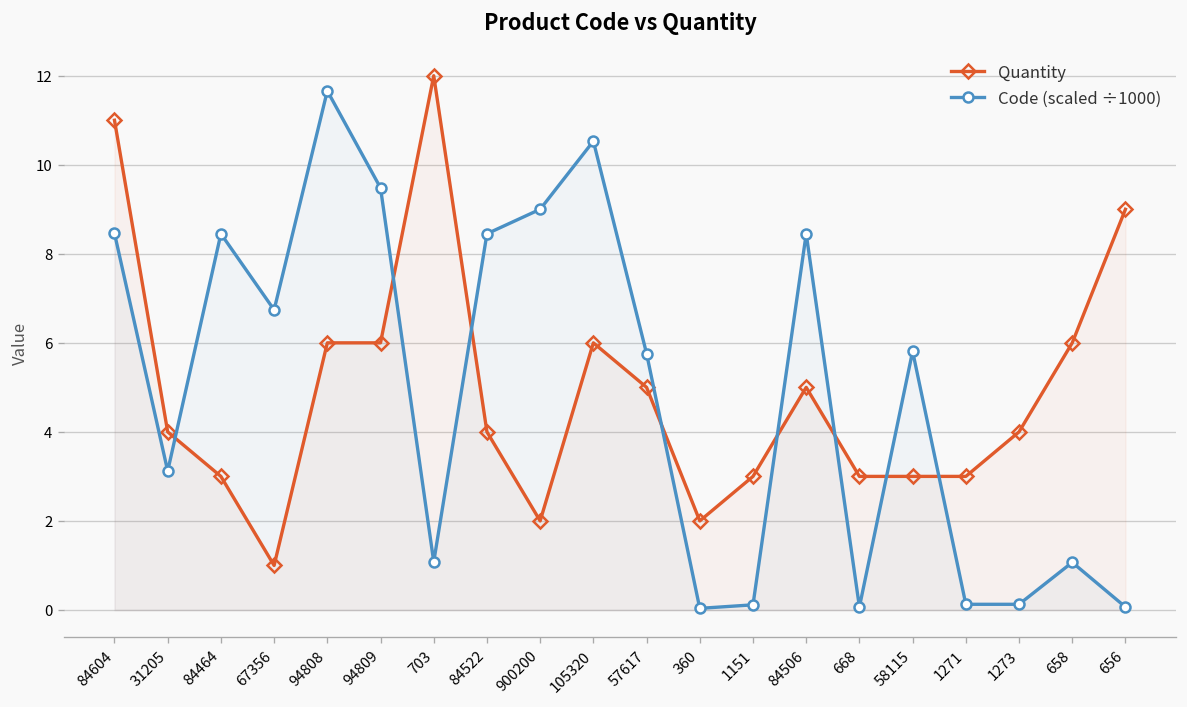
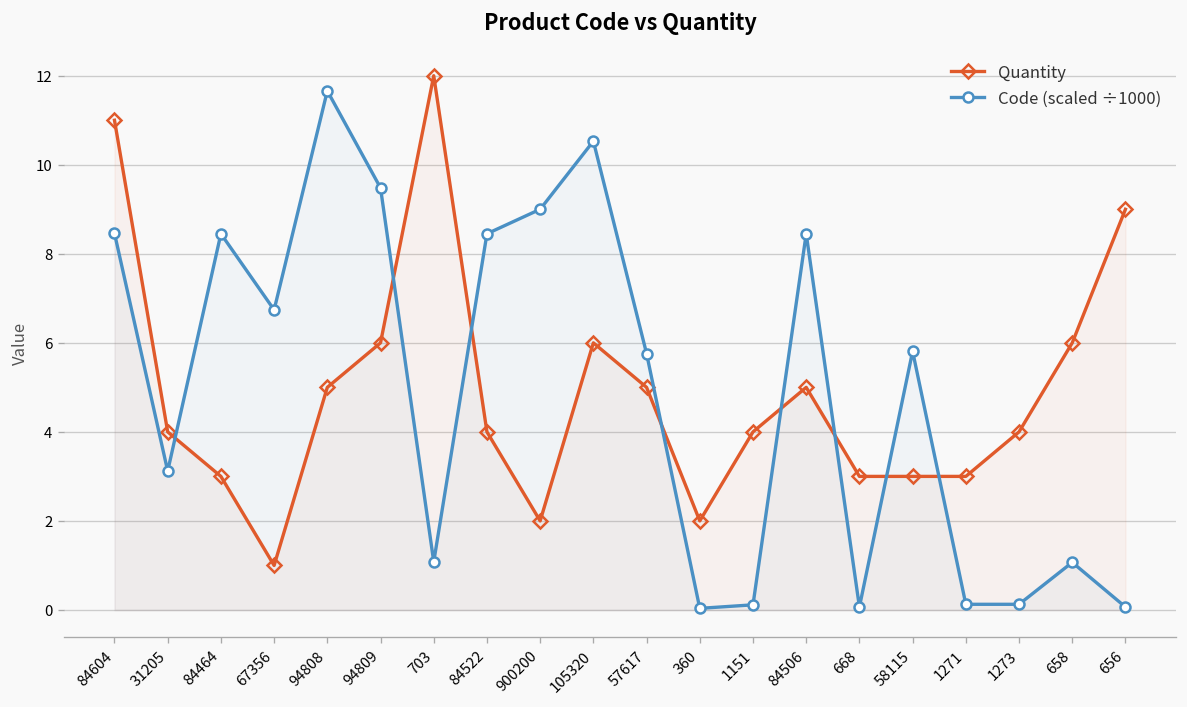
Quantity, 94808: 6 -> 5
Quantity, 1151: 3 -> 4
